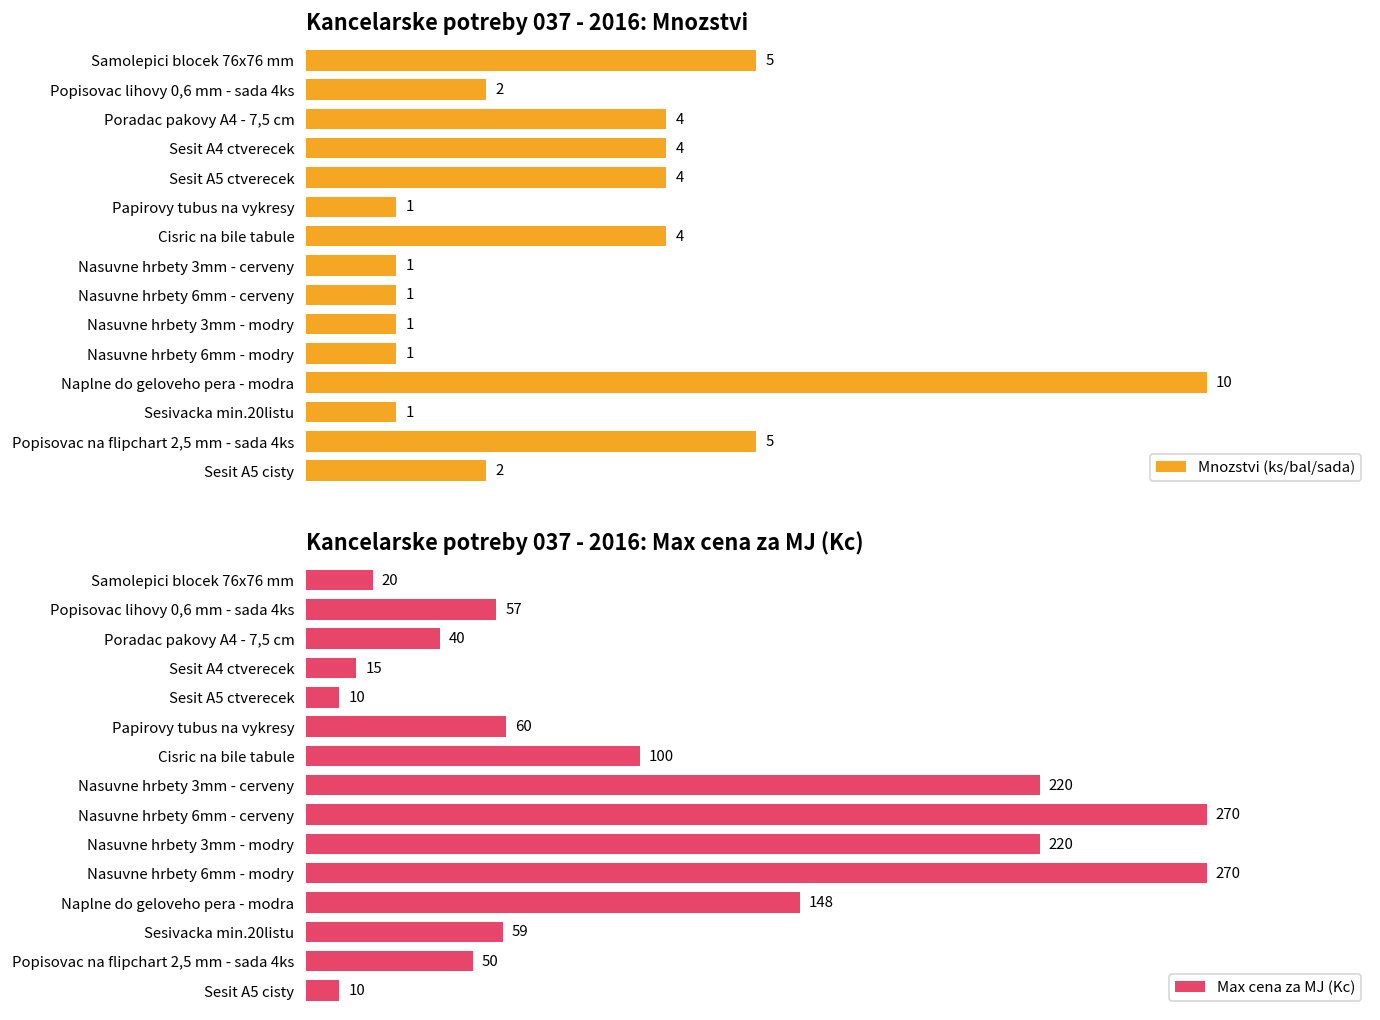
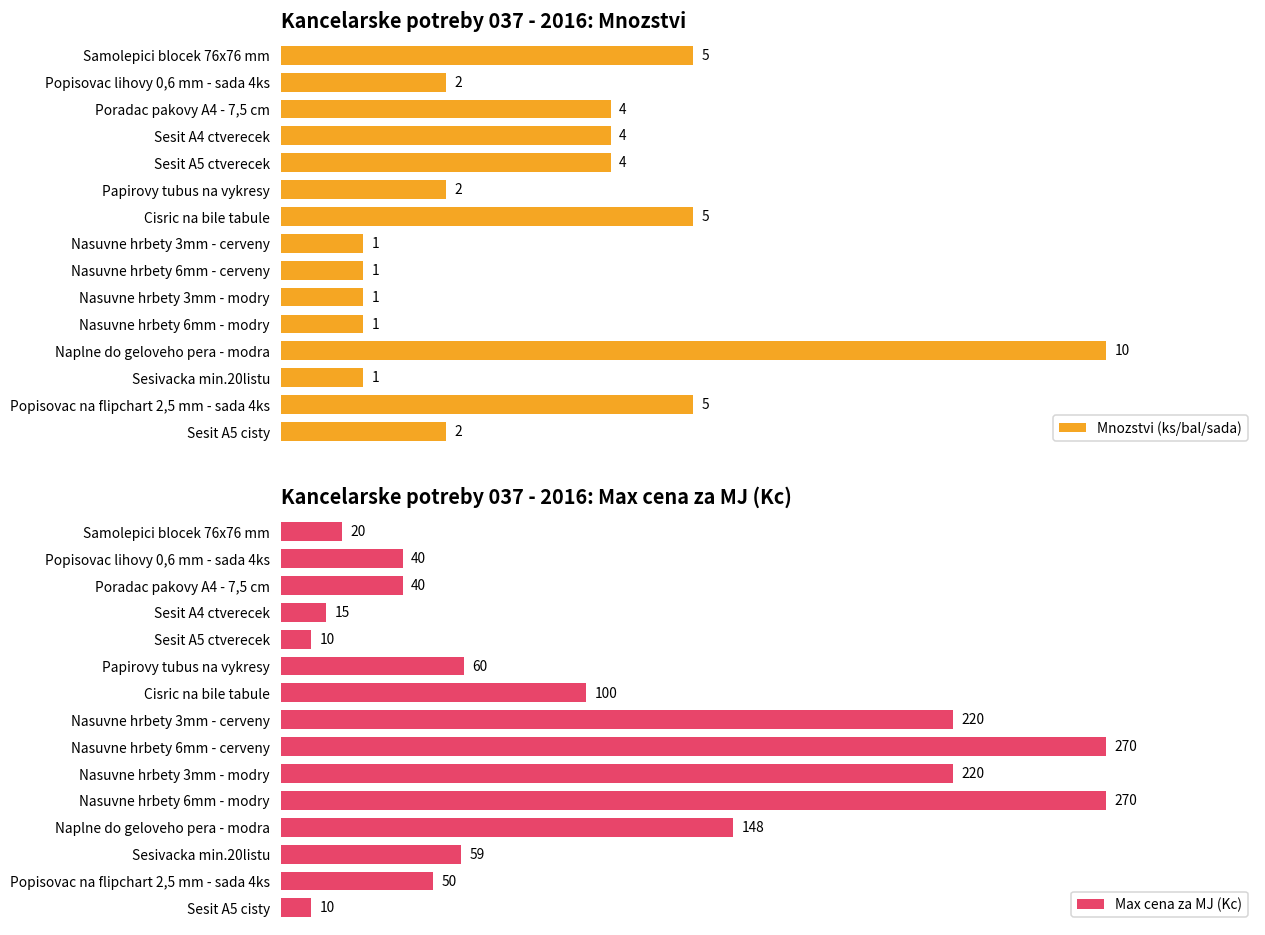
Kancelarske potreby 037 - 2016: Mnozstvi, Papirovy tubus na vykresy: 1 -> 2
Kancelarske potreby 037 - 2016: Mnozstvi, Cisric na bile tabule: 4 -> 5
Kancelarske potreby 037 - 2016: Max cena za MJ (Kc), Popisovac lihovy 0,6 mm - sada 4ks: 57 -> 40
